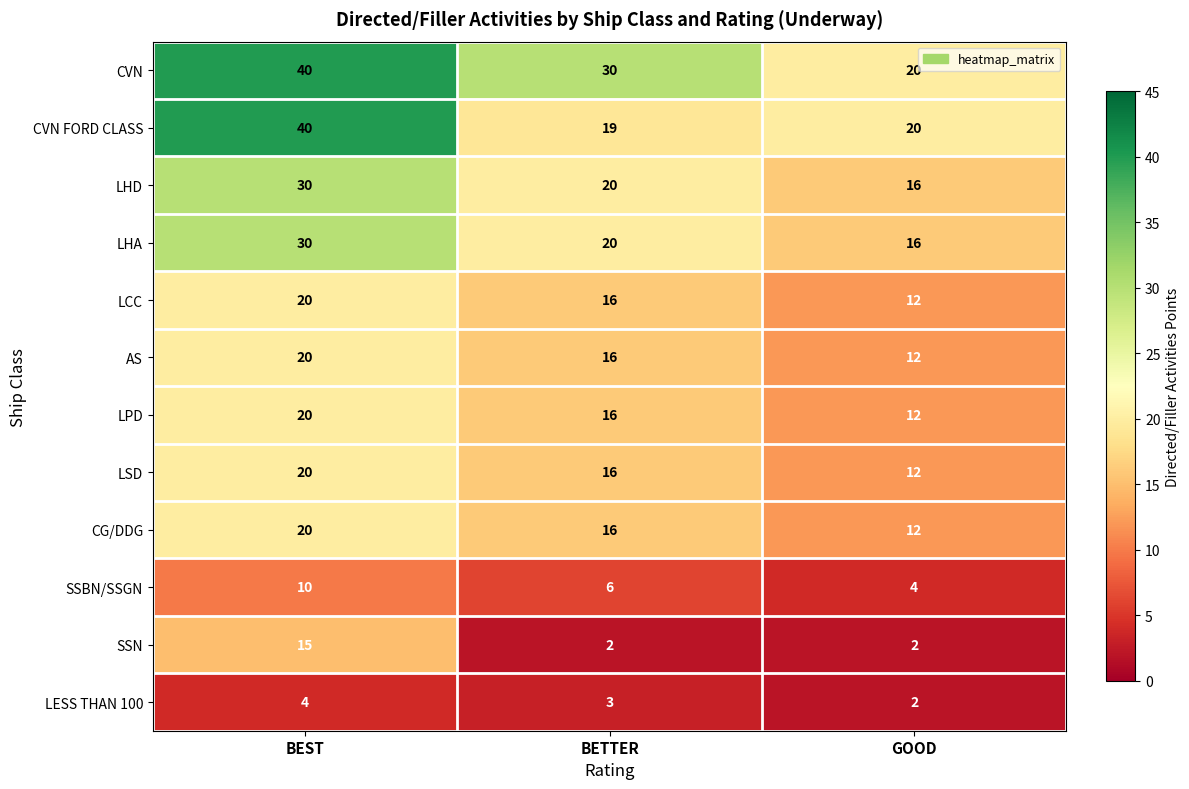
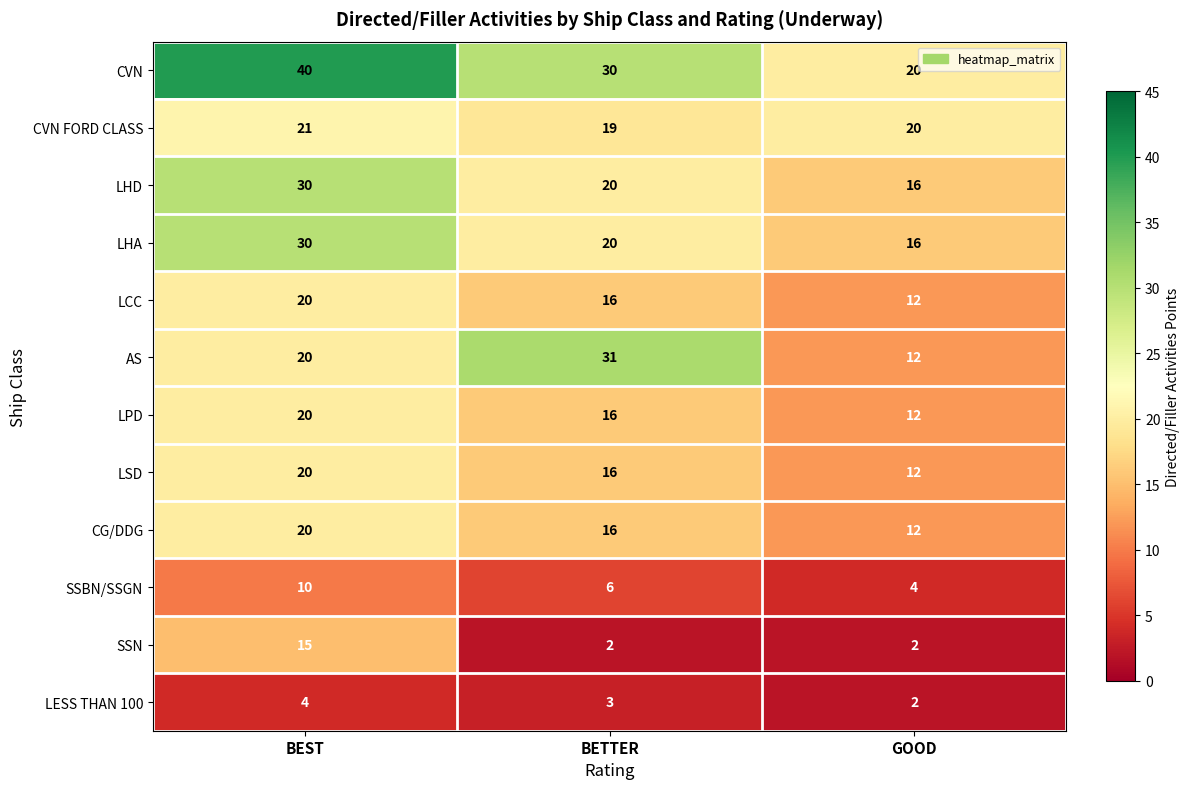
CVN FORD CLASS, BEST: 40 -> 21
AS, BETTER: 16 -> 31
